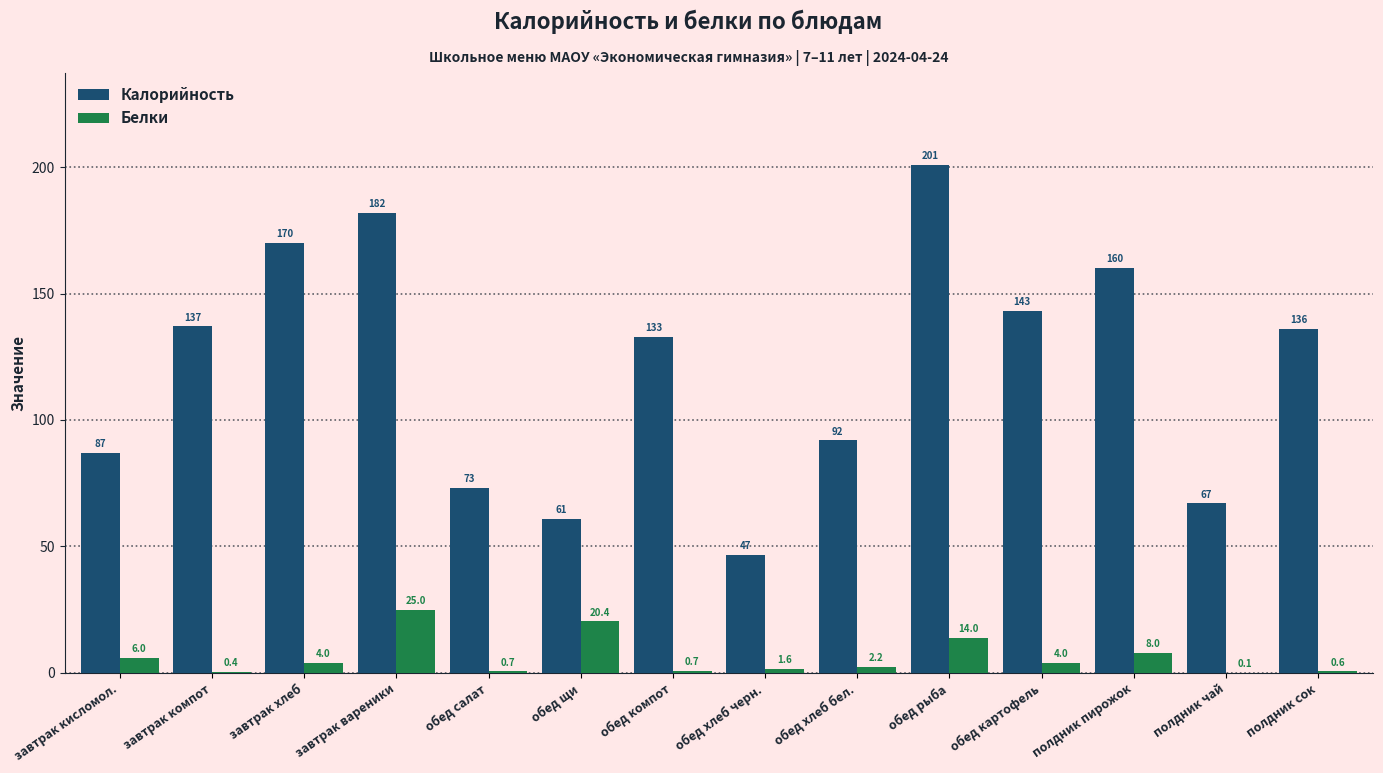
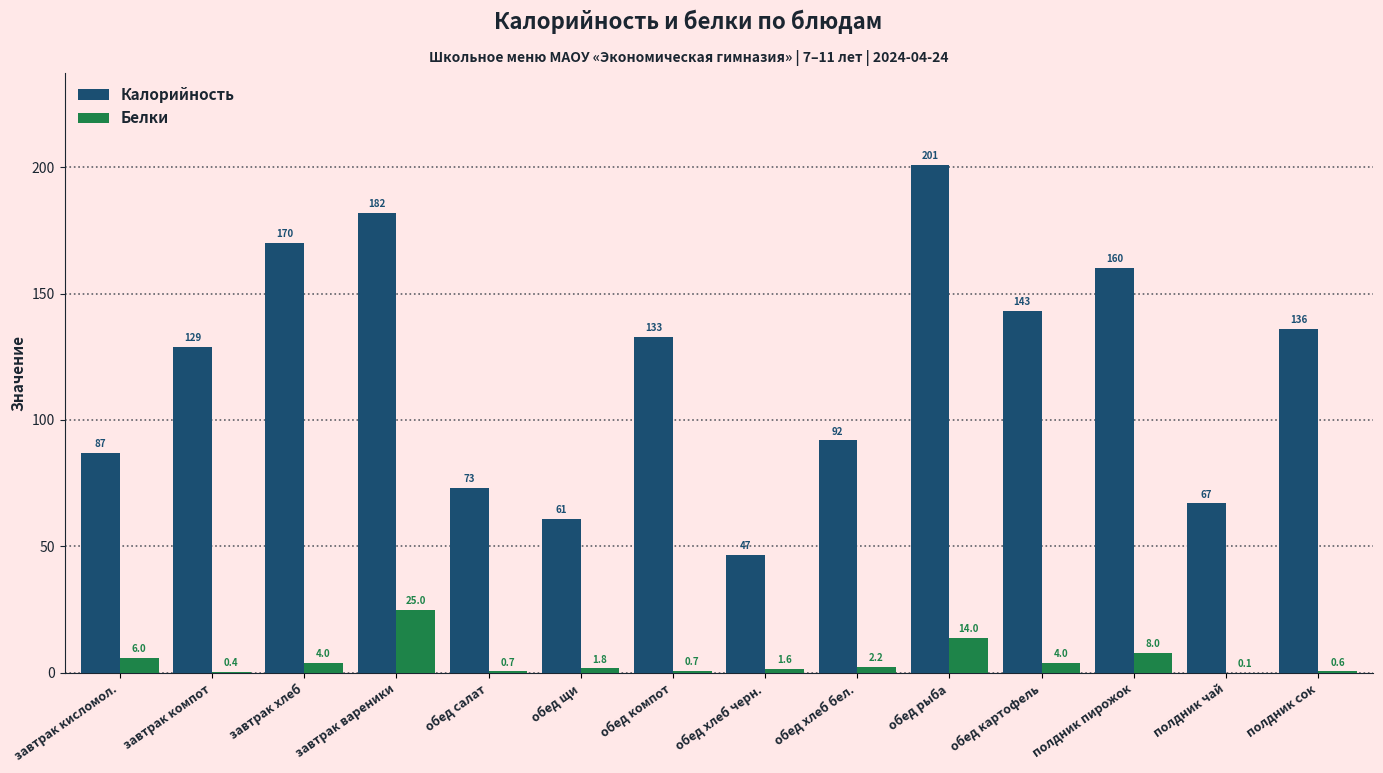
Калорийность, завтрак компот: 137 -> 129
Белки, обед щи: 20.4 -> 1.8
